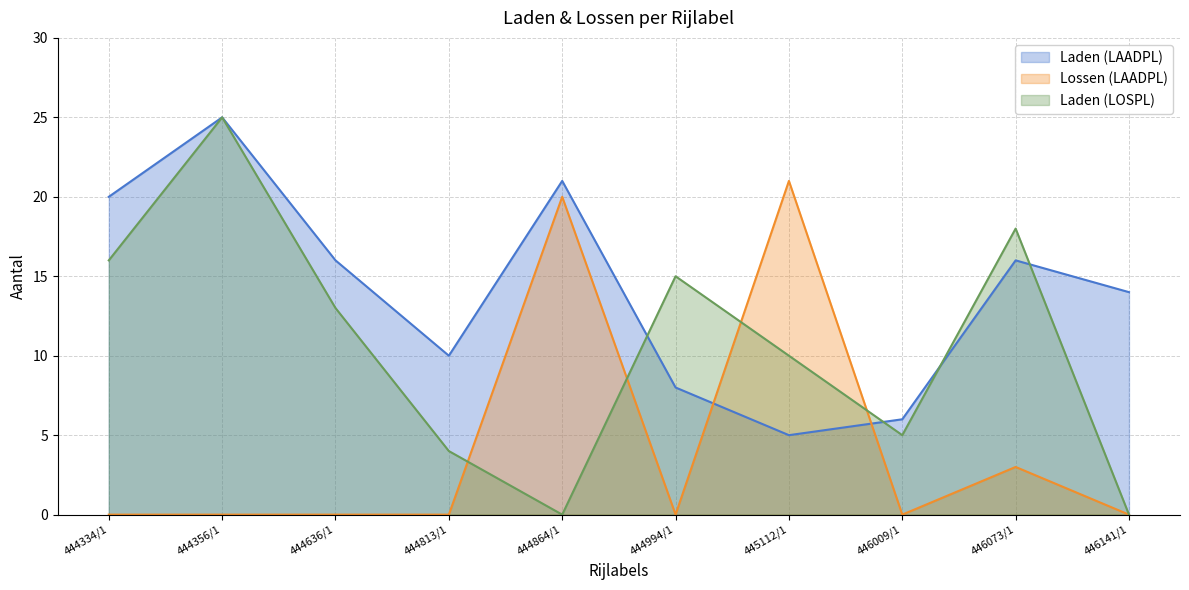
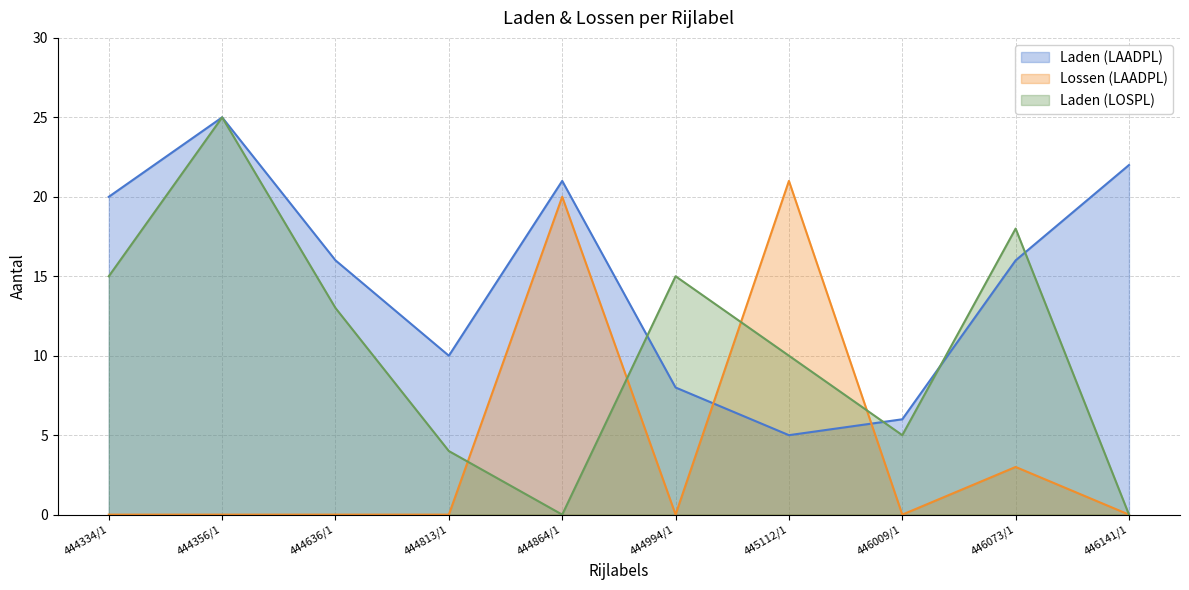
Laden (LOSPL), 444334/1: 16 -> 15
Laden (LAADPL), 446141/1: 14 -> 22
